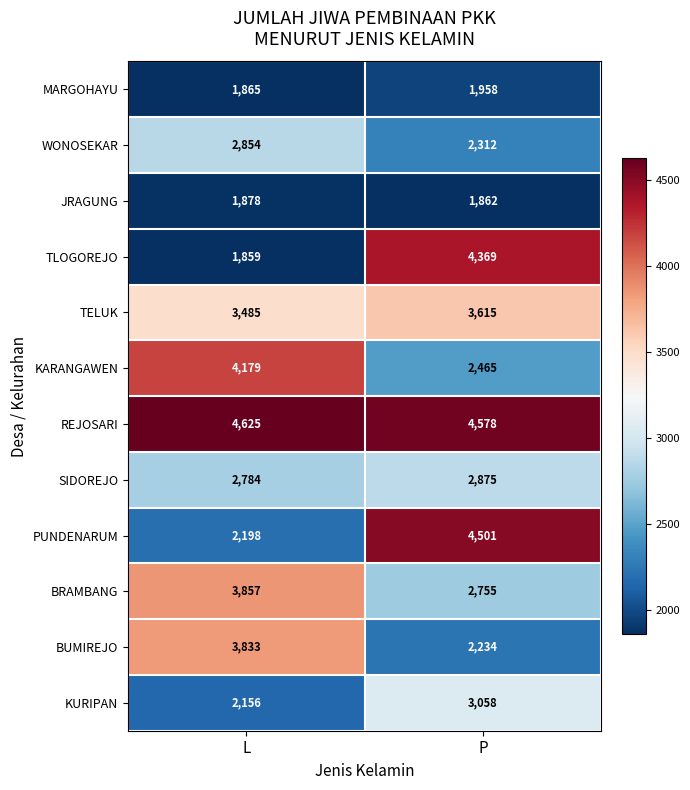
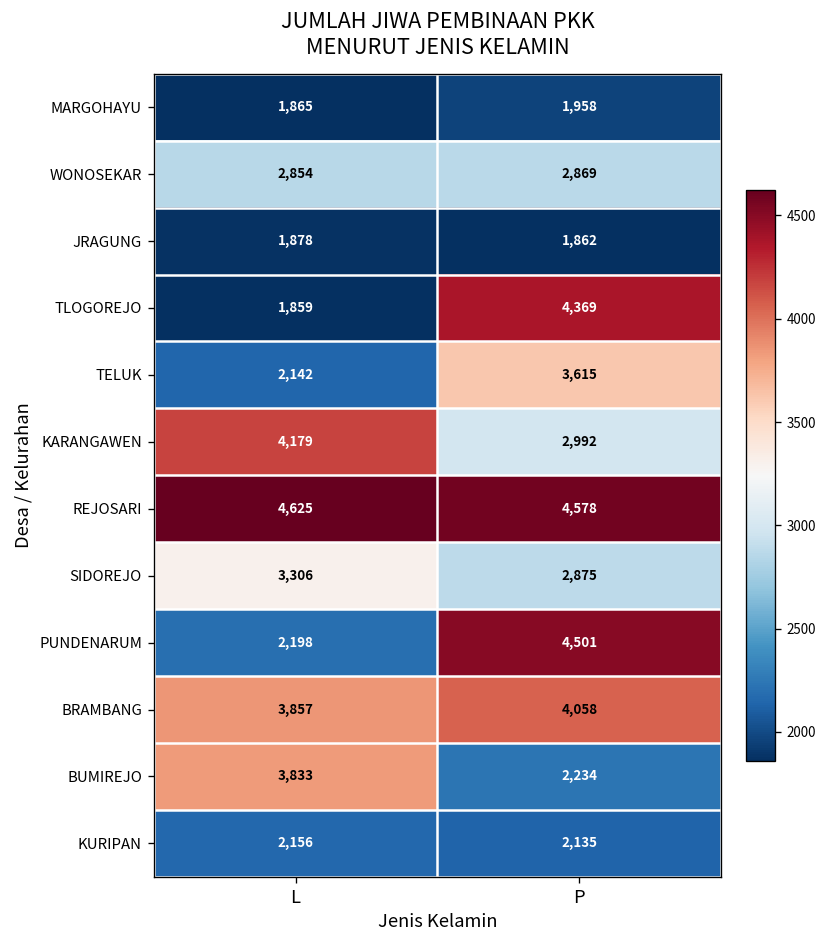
WONOSEKAR, P: 2,312 -> 2,869
TELUK, L: 3,485 -> 2,142
KARANGAWEN, P: 2,465 -> 2,992
SIDOREJO, L: 2,784 -> 3,306
BRAMBANG, P: 2,755 -> 4,058
KURIPAN, P: 3,058 -> 2,135
